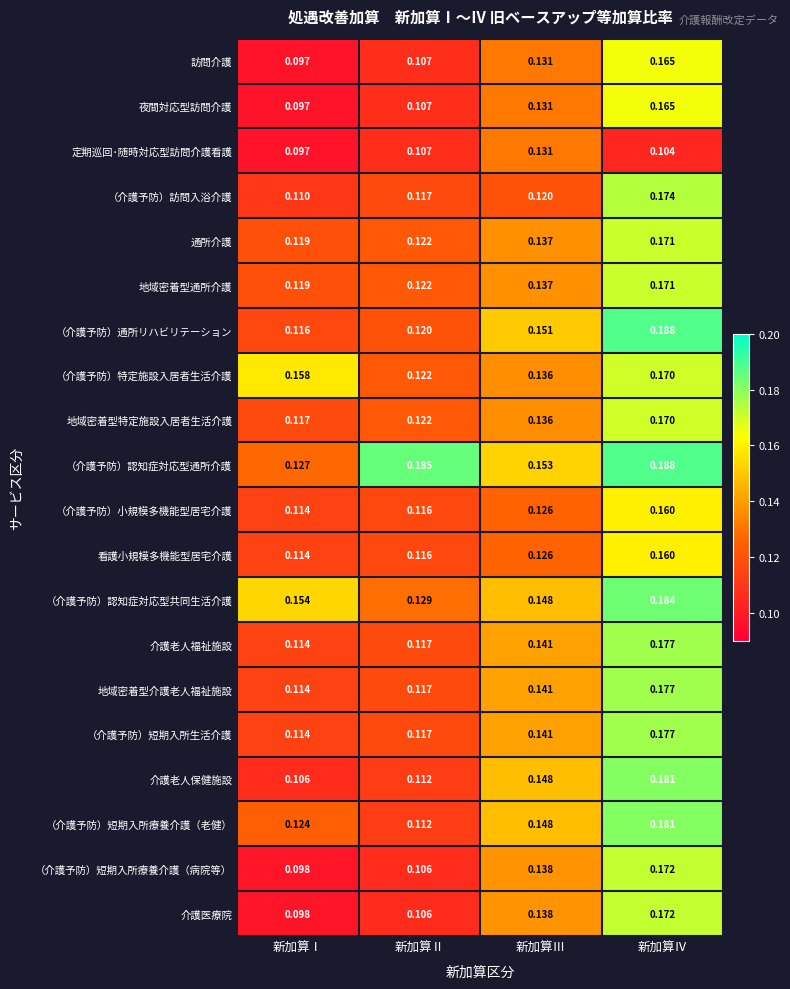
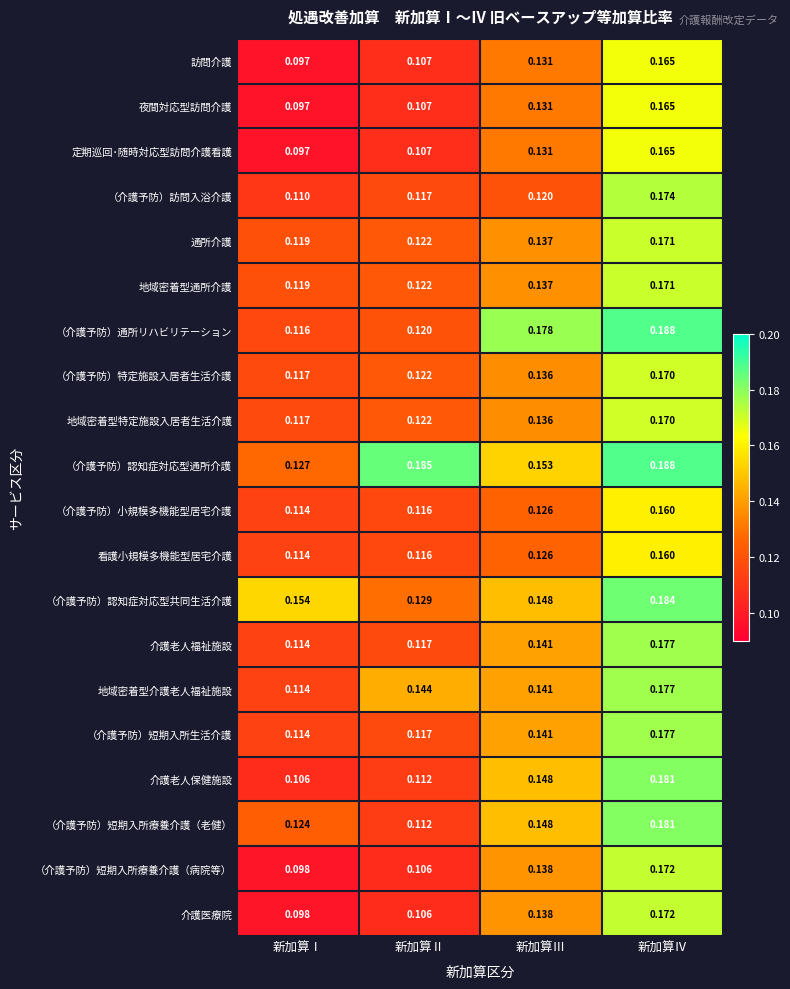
定期巡回･随時対応型訪問介護看護, 新加算Ⅳ: 0.104 -> 0.165
（介護予防）通所リハビリテーション, 新加算Ⅲ: 0.151 -> 0.178
（介護予防）特定施設入居者生活介護, 新加算Ⅰ: 0.158 -> 0.117
地域密着型介護老人福祉施設, 新加算Ⅱ: 0.117 -> 0.144
